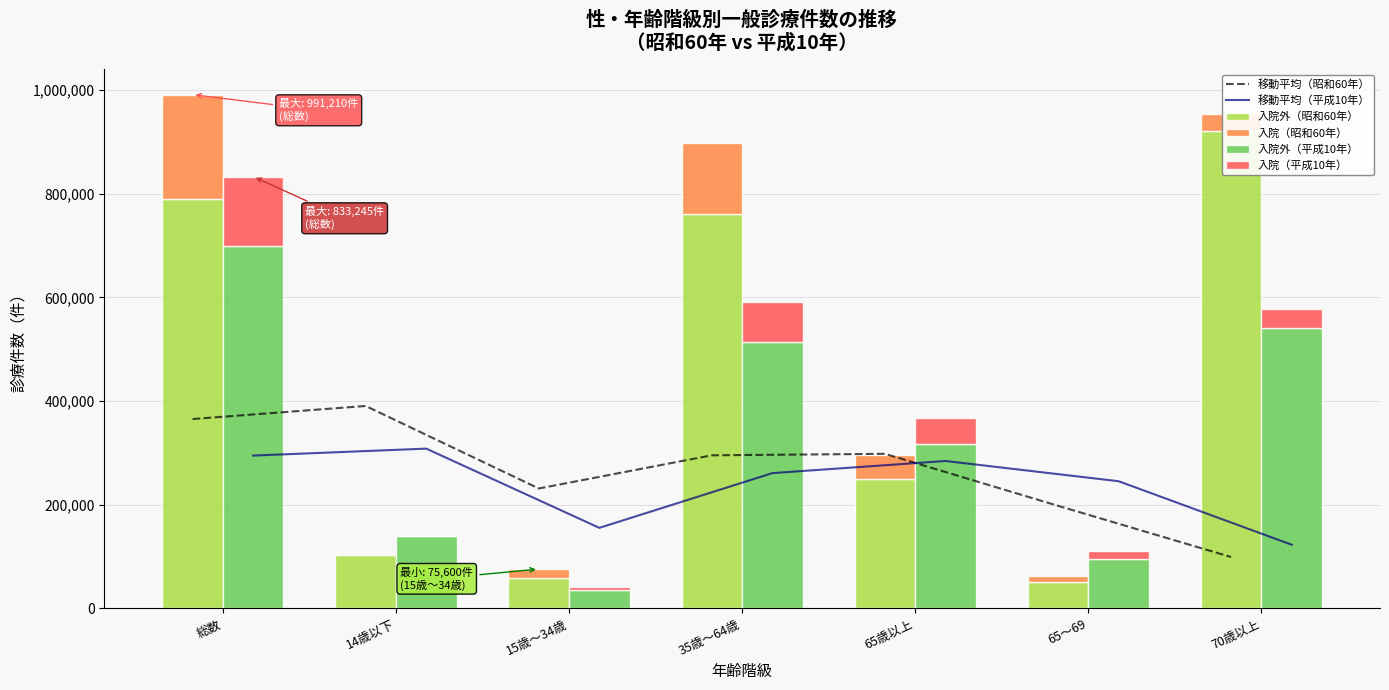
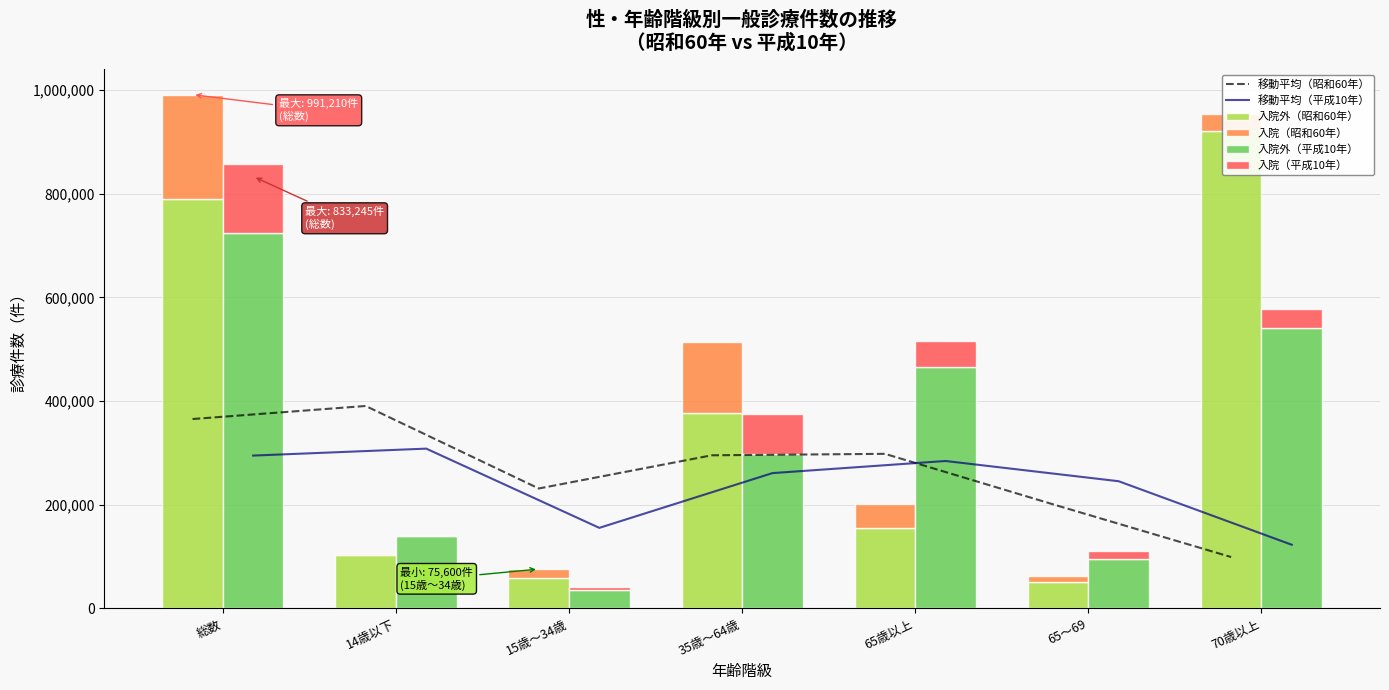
入院外（平成10年）, 総数: 700,000 -> 720,000
入院外（昭和60年）, 35歳～64歳: 760,000 -> 380,000
入院外（平成10年）, 35歳～64歳: 510,000 -> 300,000
入院外（昭和60年）, 65歳以上: 250,000 -> 160,000
入院外（平成10年）, 65歳以上: 320,000 -> 460,000
